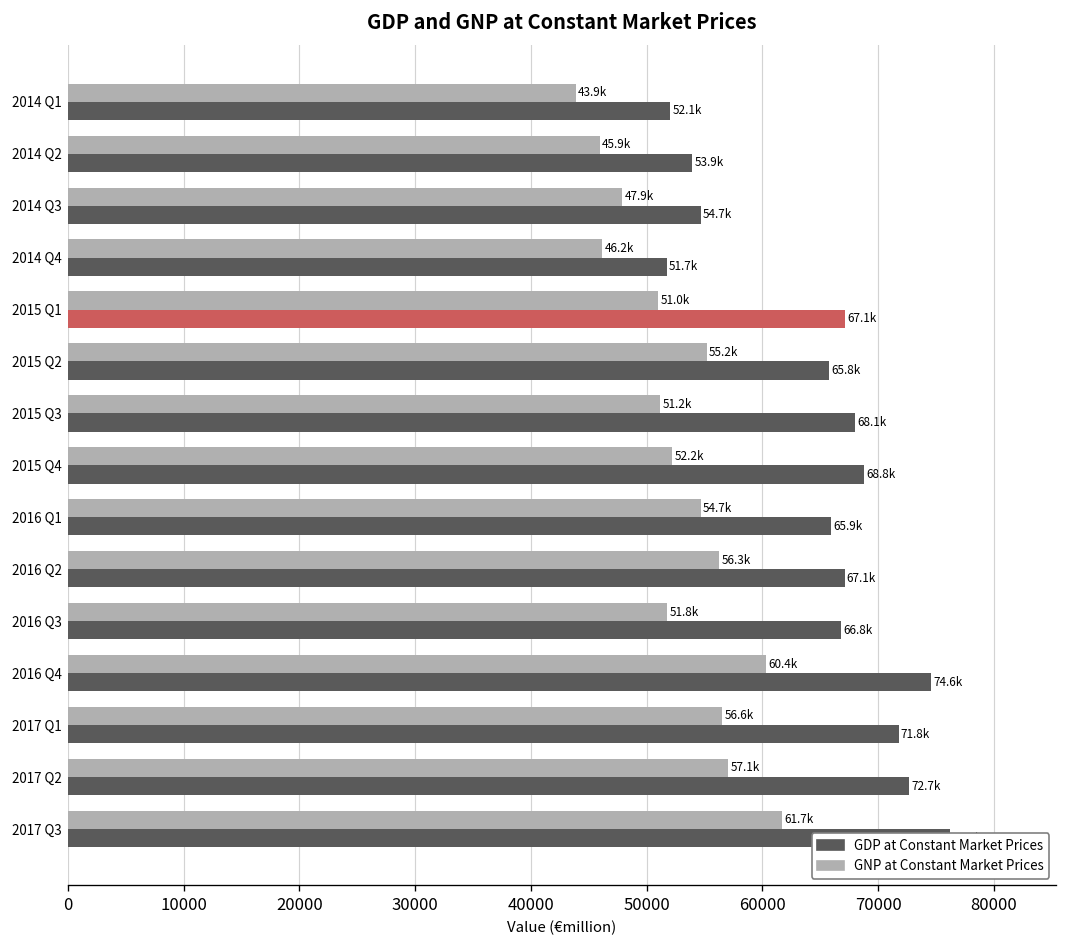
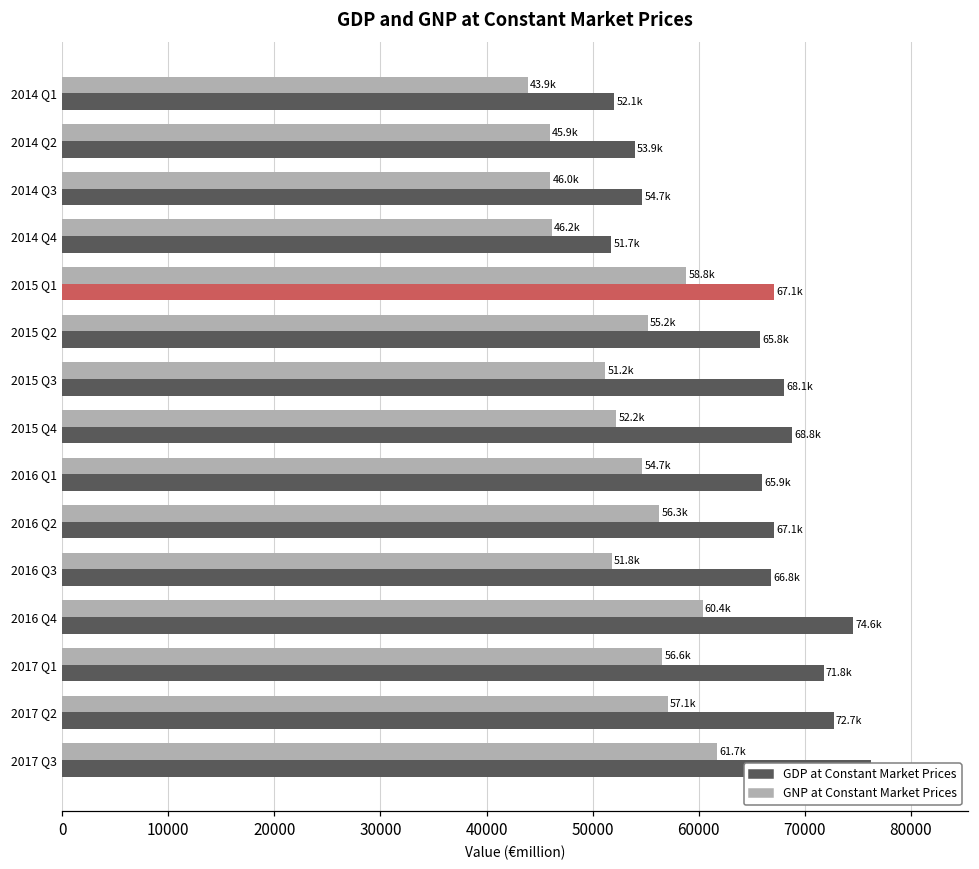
GNP at Constant Market Prices, 2014 Q3: 47.9k -> 46.0k
GNP at Constant Market Prices, 2015 Q1: 51.0k -> 58.8k
